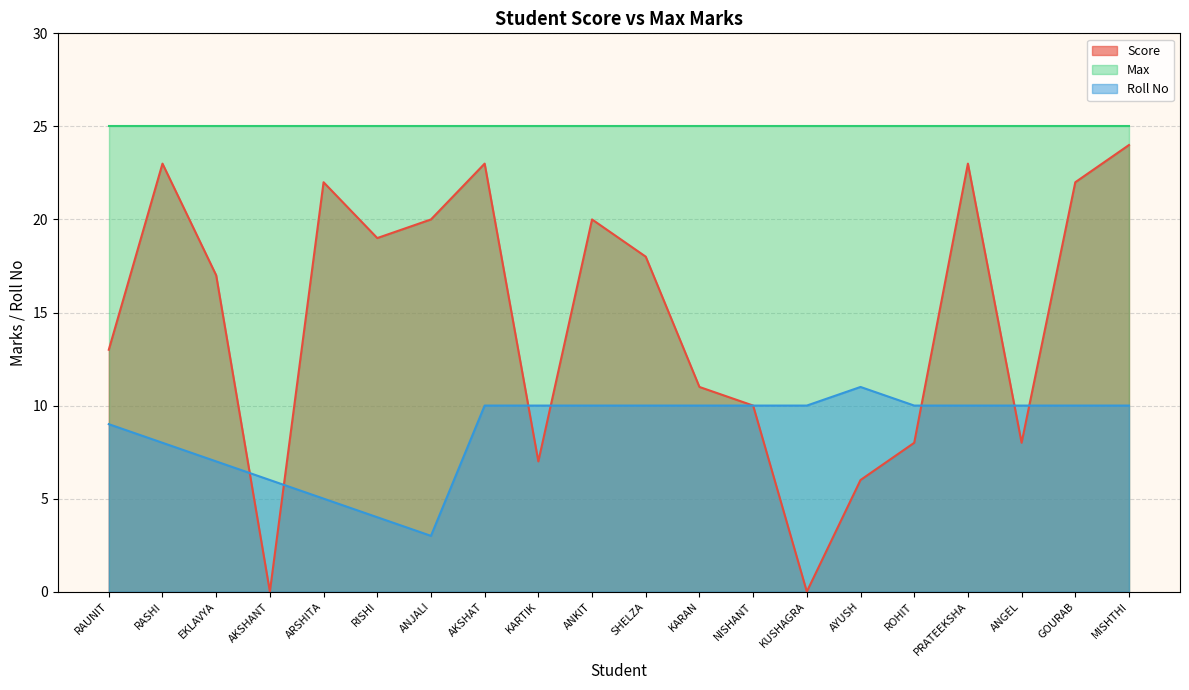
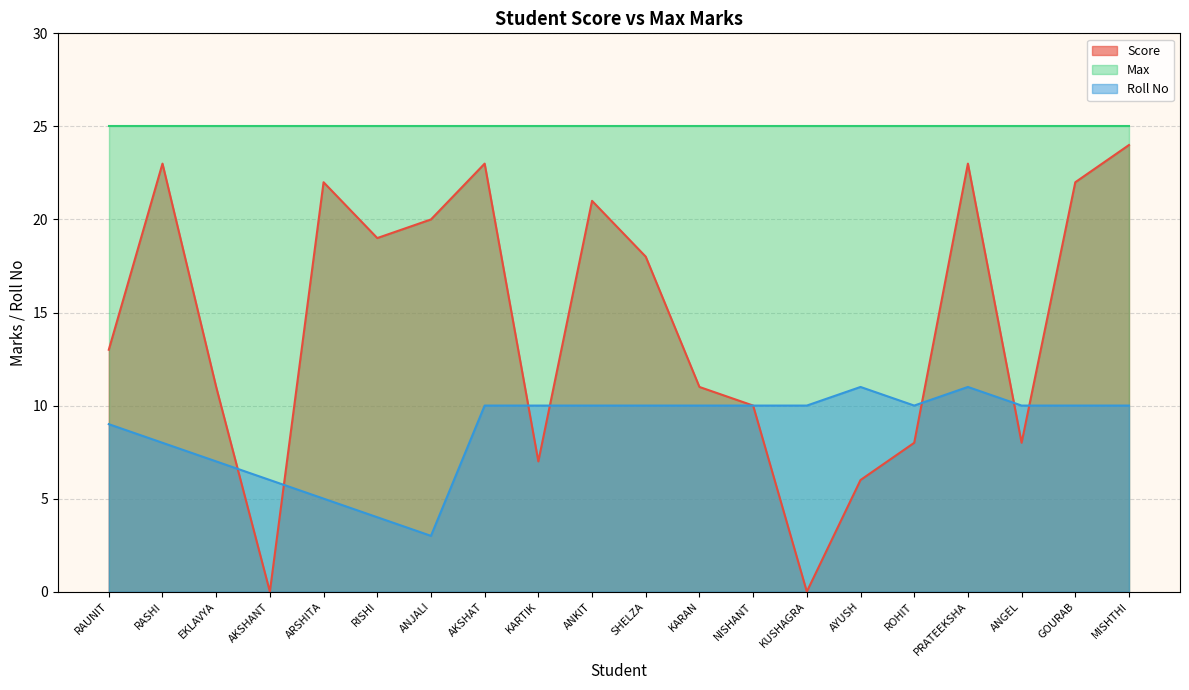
Score, EKLAVYA: 17 -> 11
Score, ANKIT: 20 -> 21
Roll No, PRATEEKSHA: 10 -> 11
